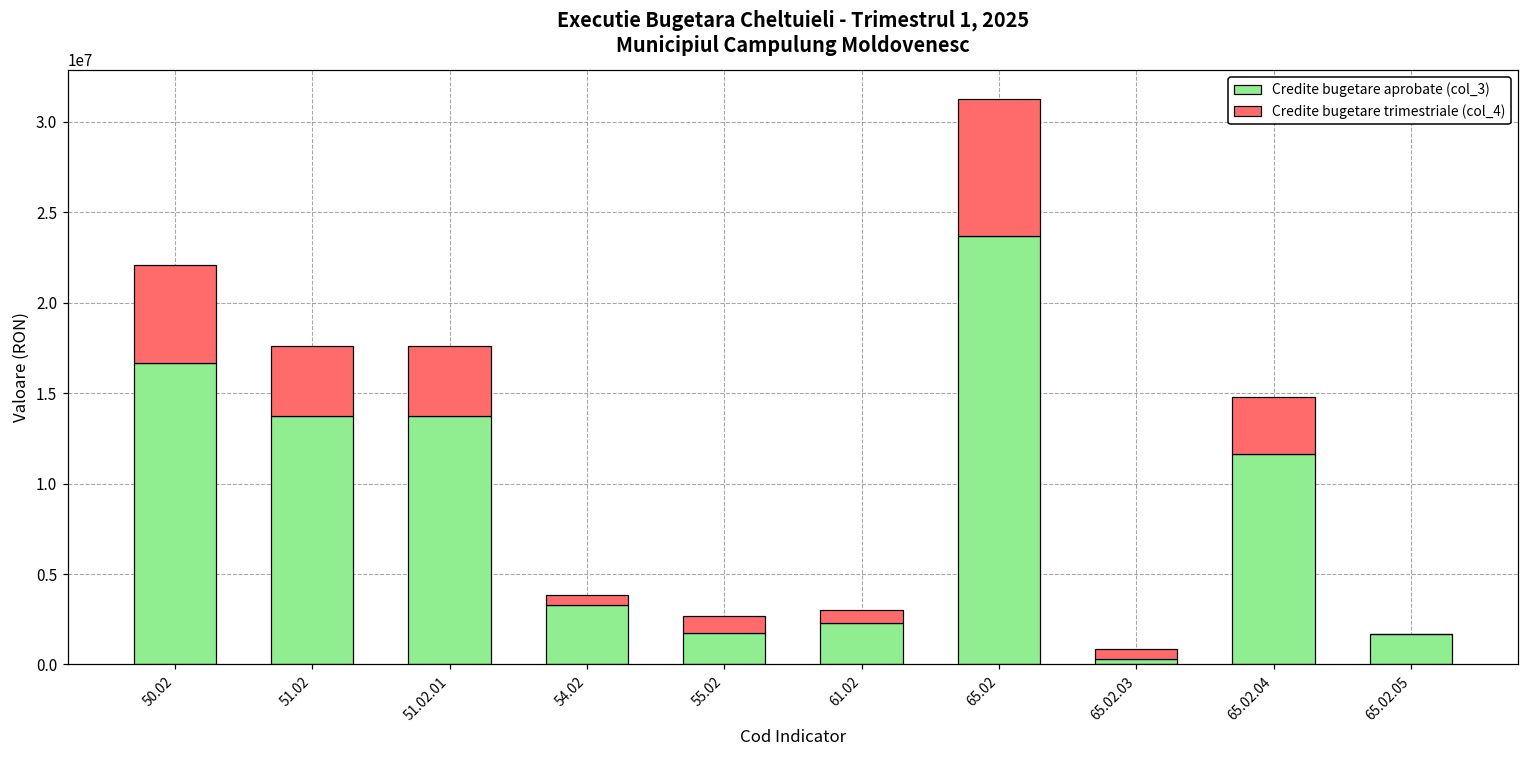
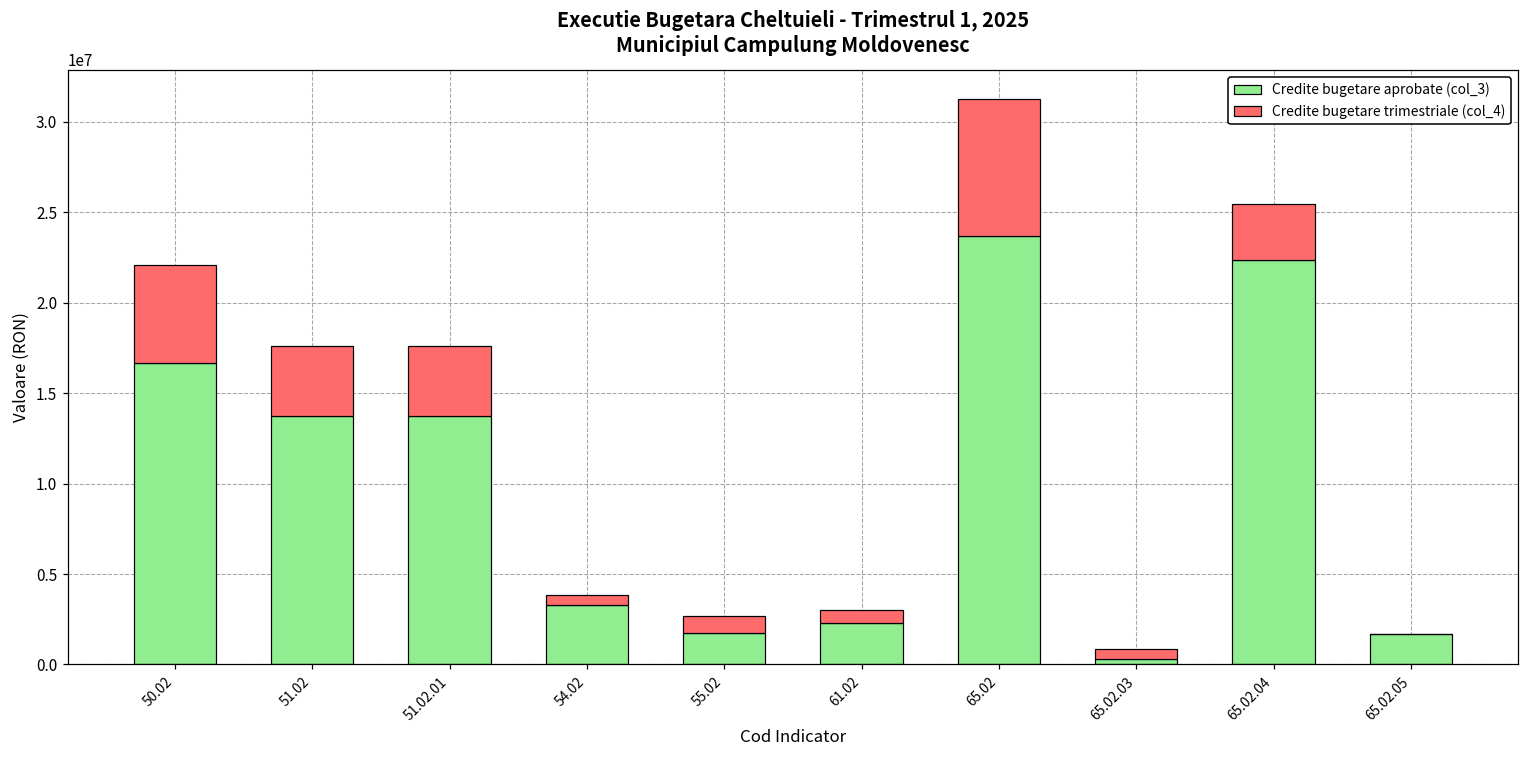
Credite bugetare aprobate (col_3), 65.02.04: 11700000 -> 22300000
